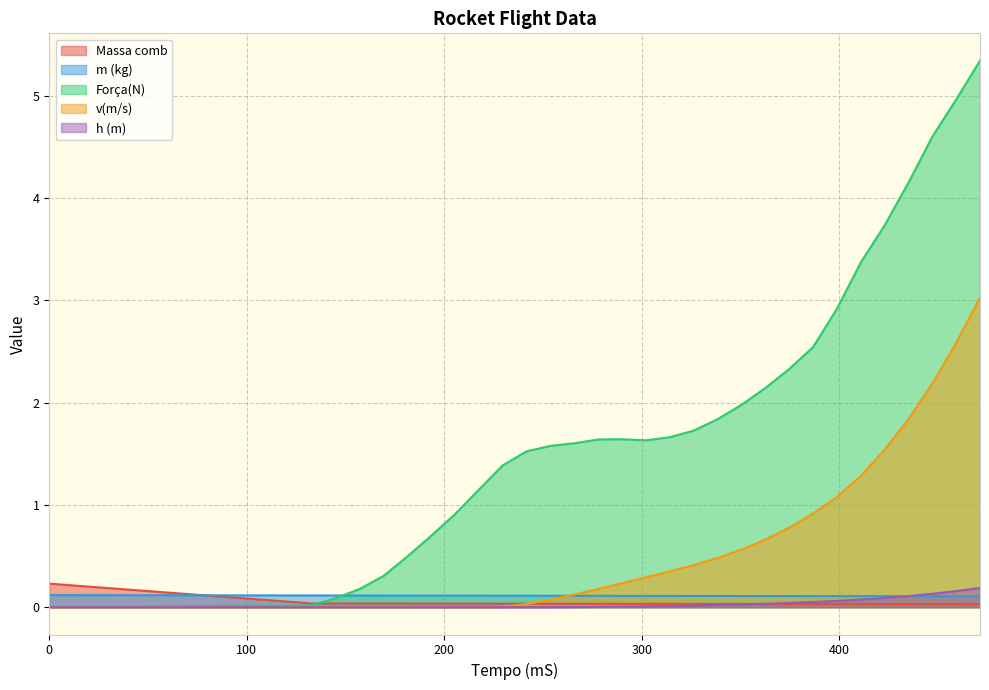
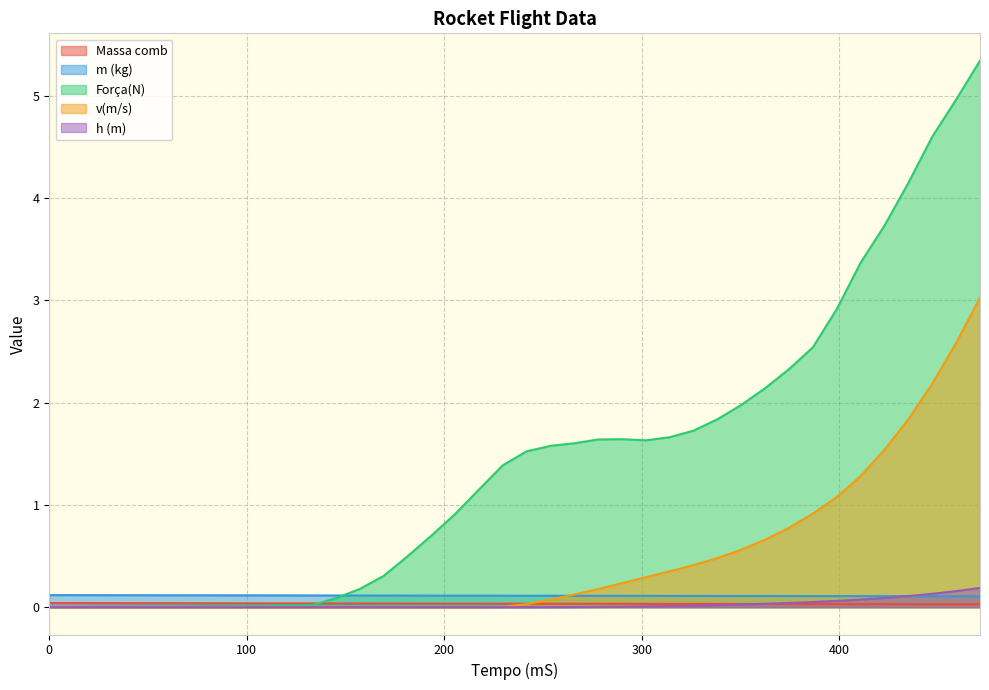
Massa comb, 0: 0.23 -> 0.04
